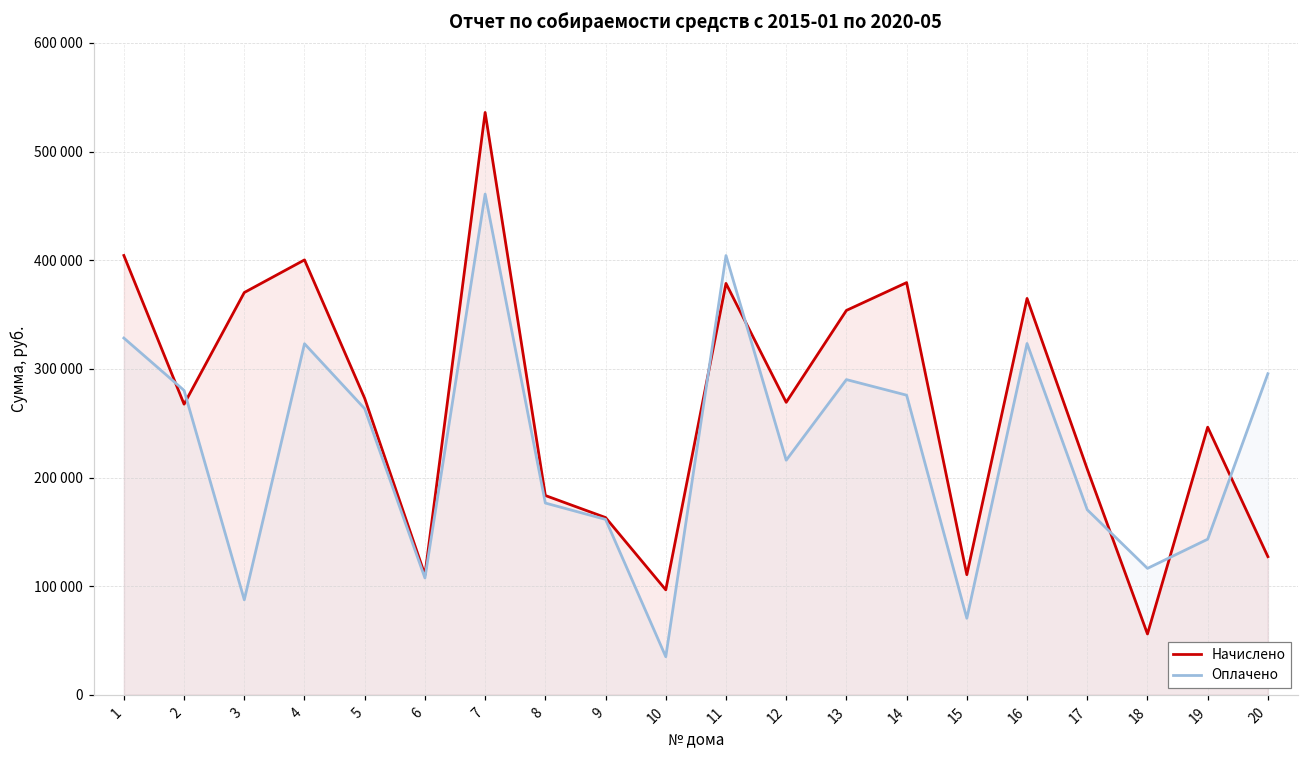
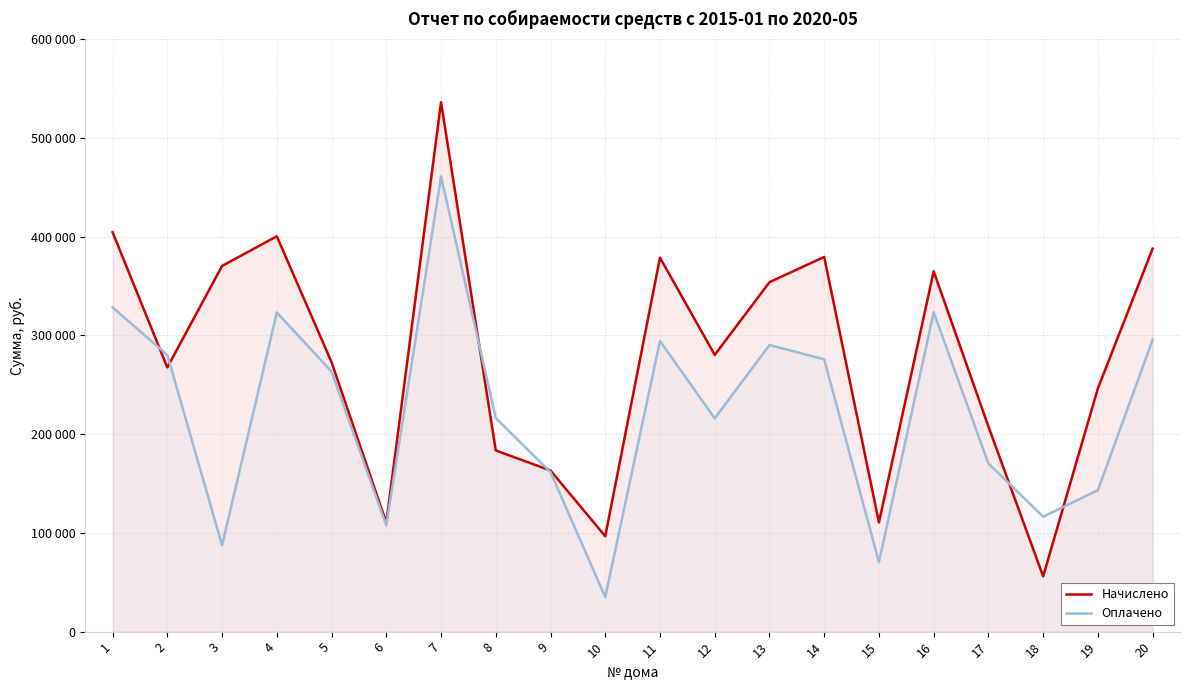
Оплачено, 8: 180000 -> 220000
Оплачено, 11: 400000 -> 290000
Начислено, 12: 270000 -> 280000
Начислено, 20: 130000 -> 390000
